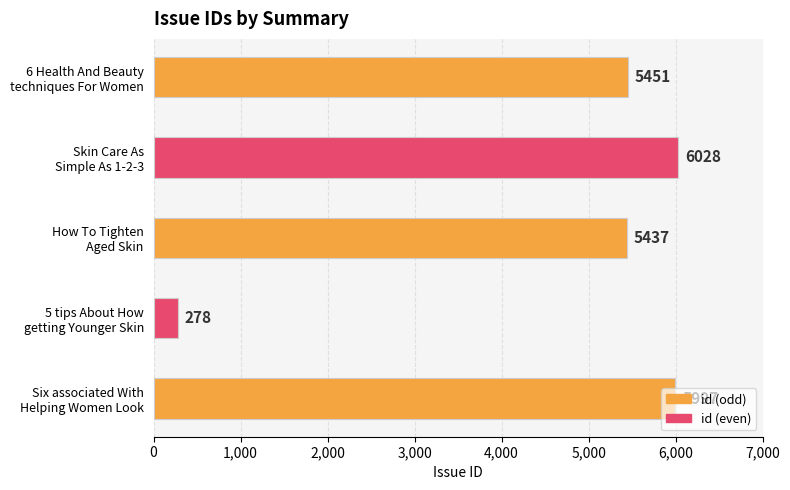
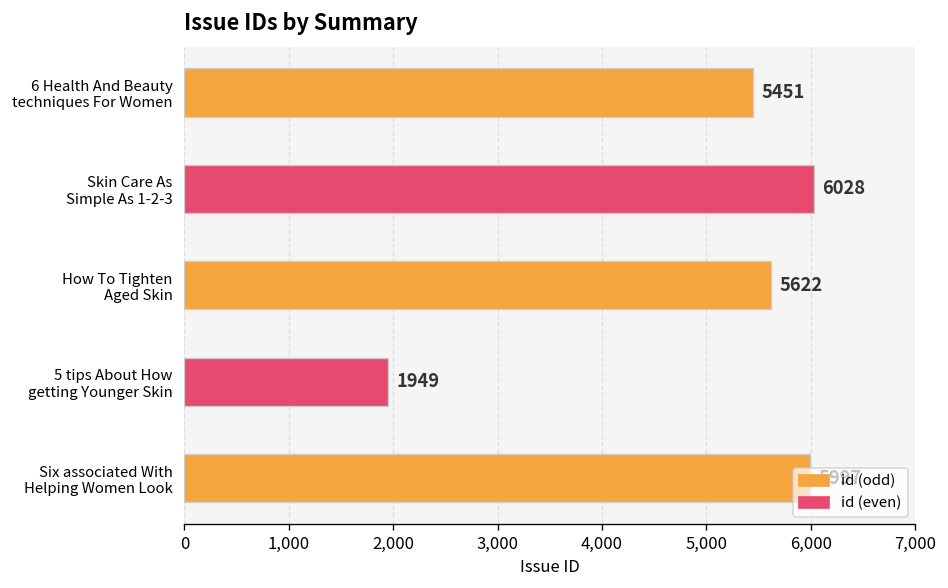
How To Tighten Aged Skin: 5437 -> 5622
5 tips About How getting Younger Skin: 278 -> 1949
